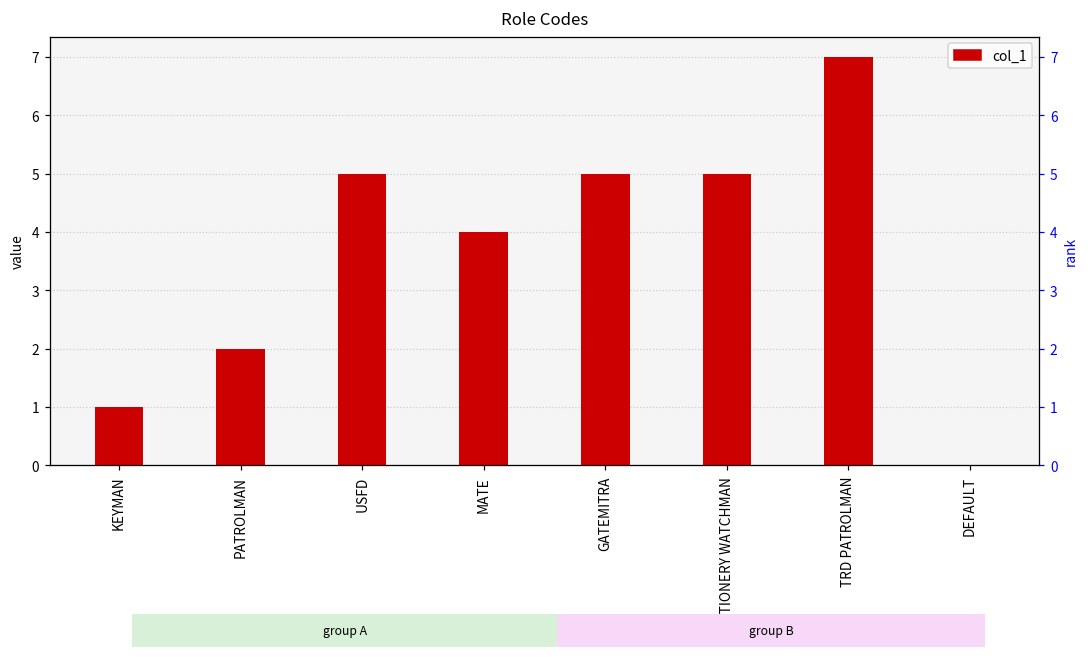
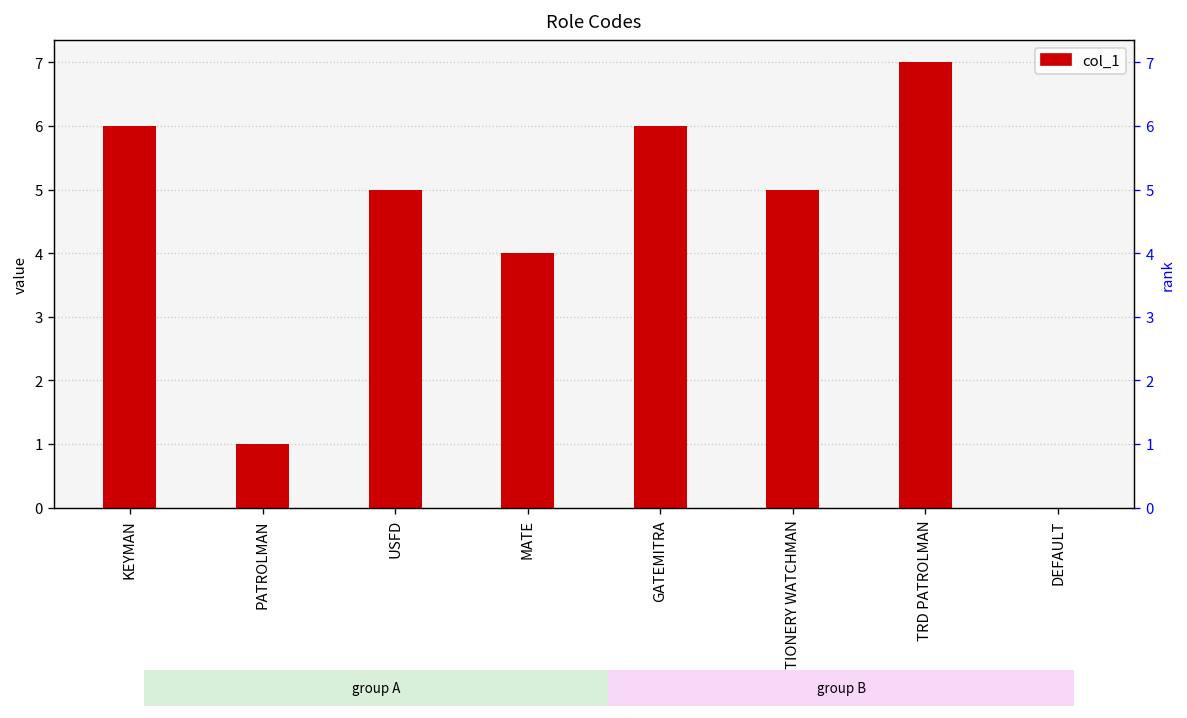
KEYMAN: 1 -> 6
PATROLMAN: 2 -> 1
GATEMITRA: 5 -> 6
